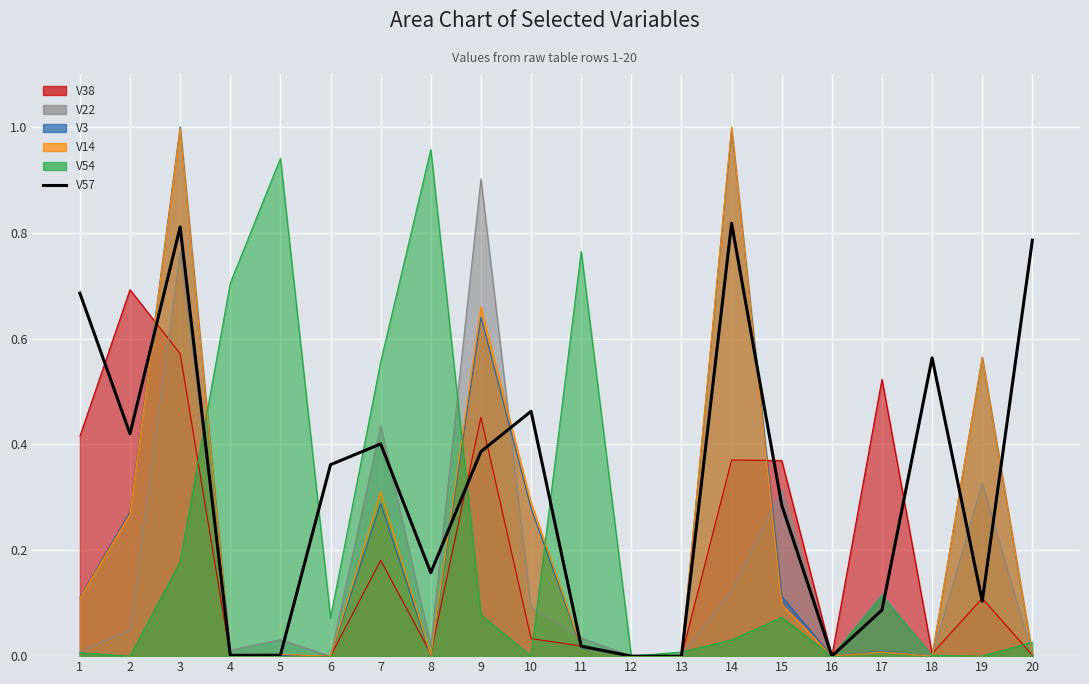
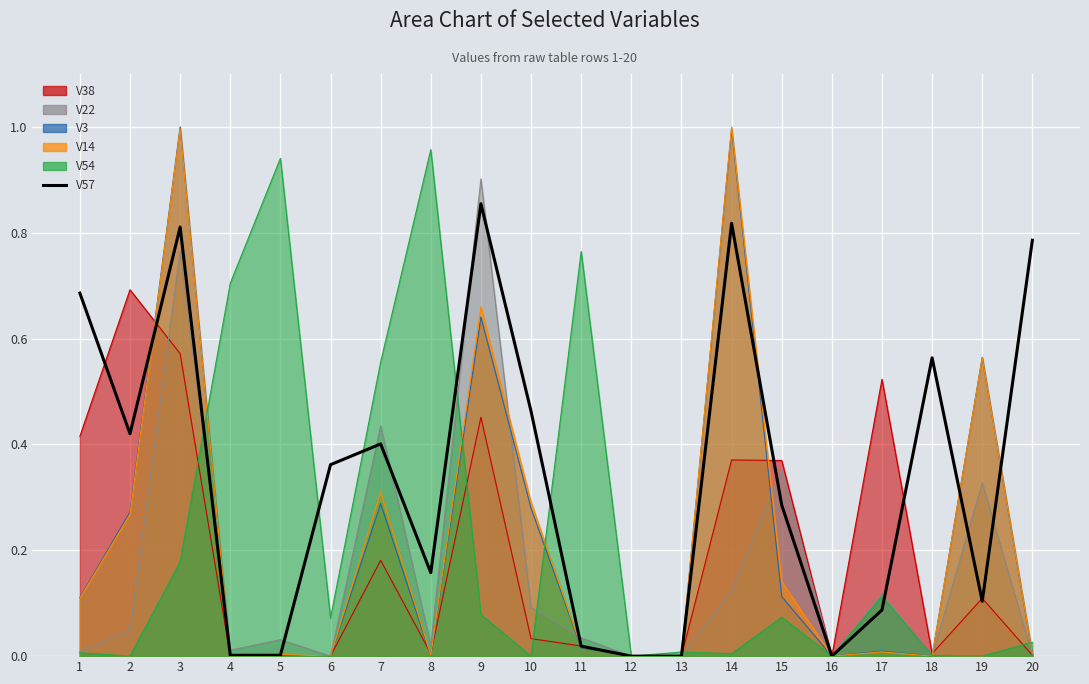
V57, 9: 0.39 -> 0.85
V54, 14: 0.03 -> 0.00
V22, 15: 0.31 -> 0.35
V14, 15: 0.10 -> 0.14
